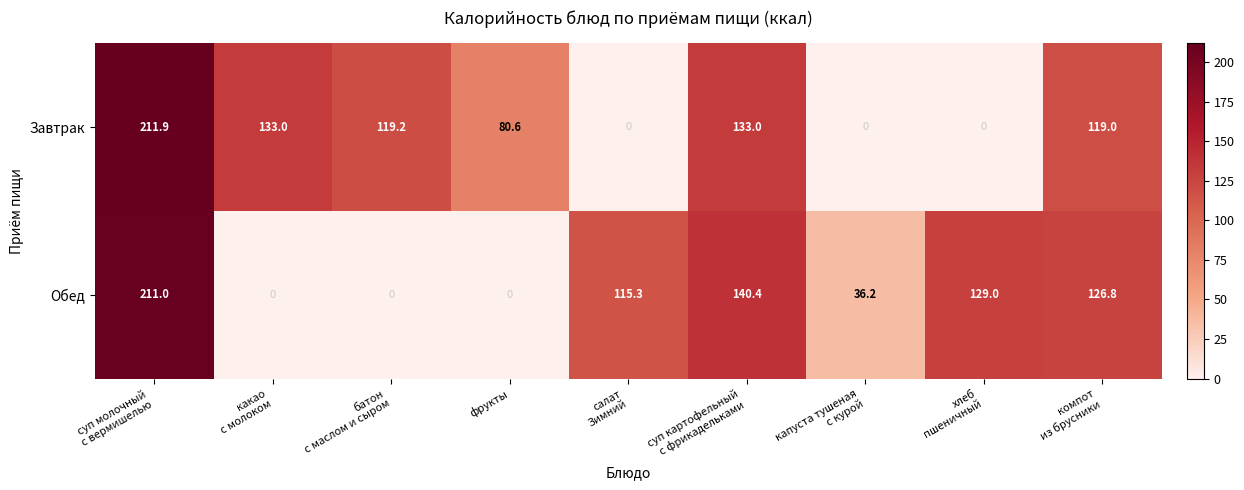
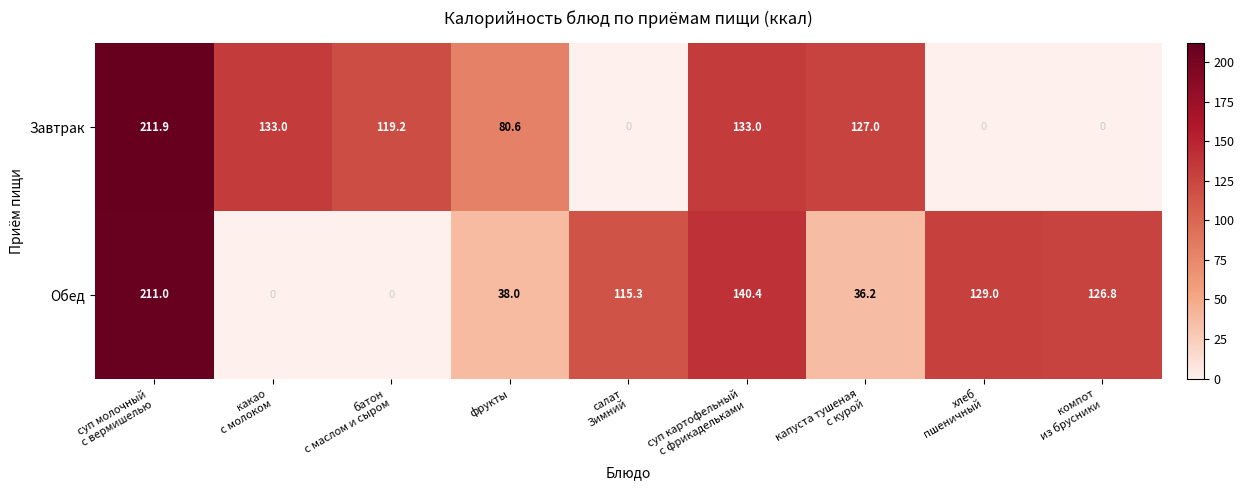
Завтрак, капуста тушеная с курой: 0 -> 127.0
Завтрак, компот из брусники: 119.0 -> 0
Обед, фрукты: 0 -> 38.0
